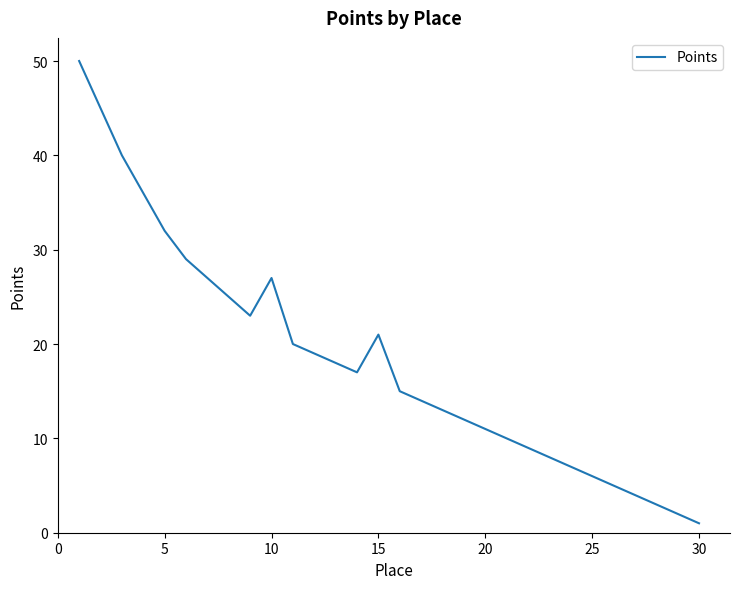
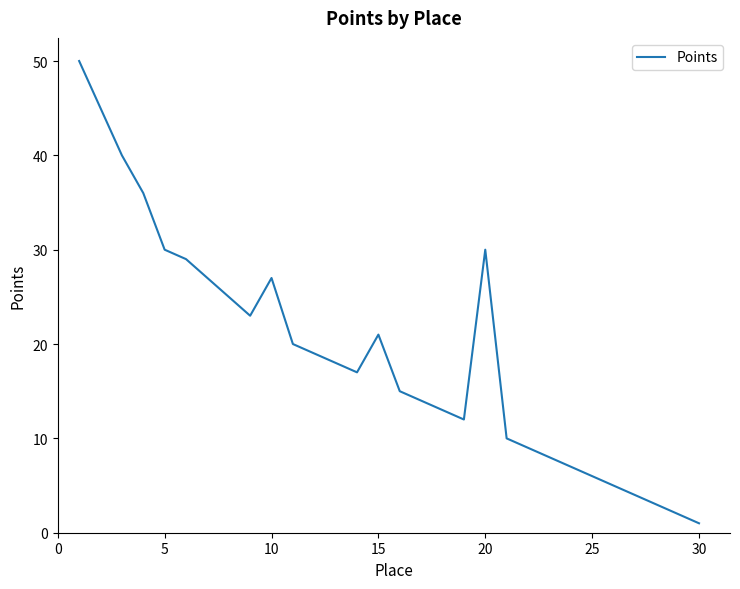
5: 32 -> 30
20: 11 -> 30
